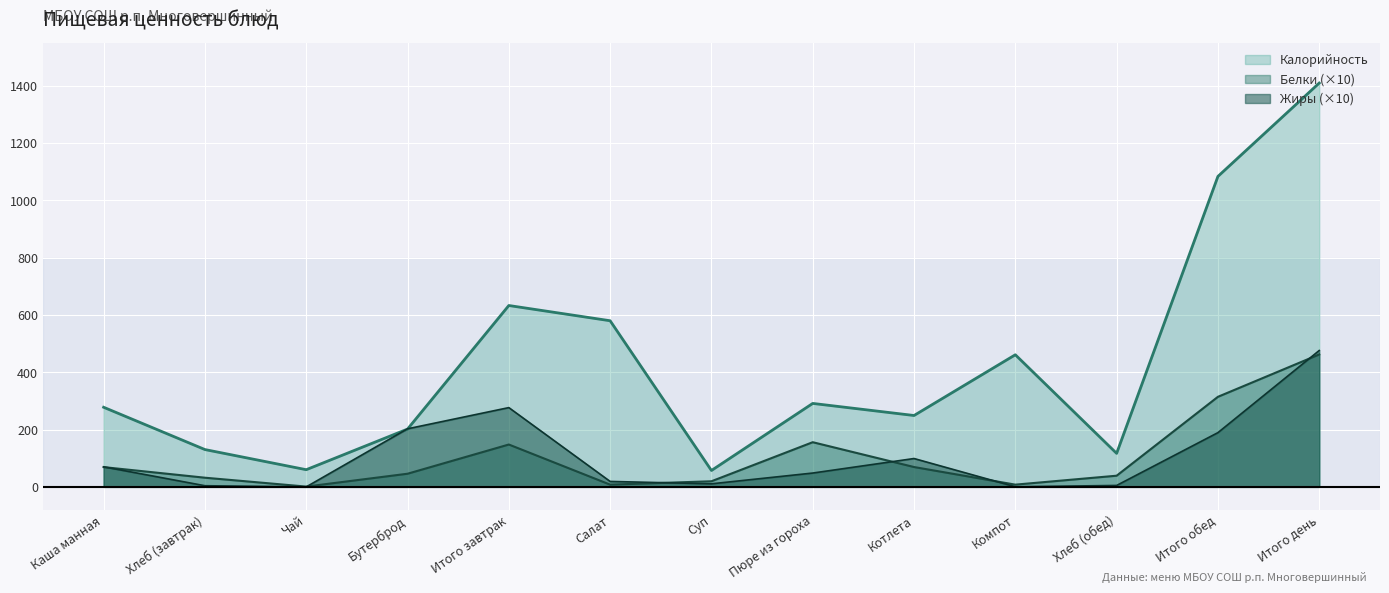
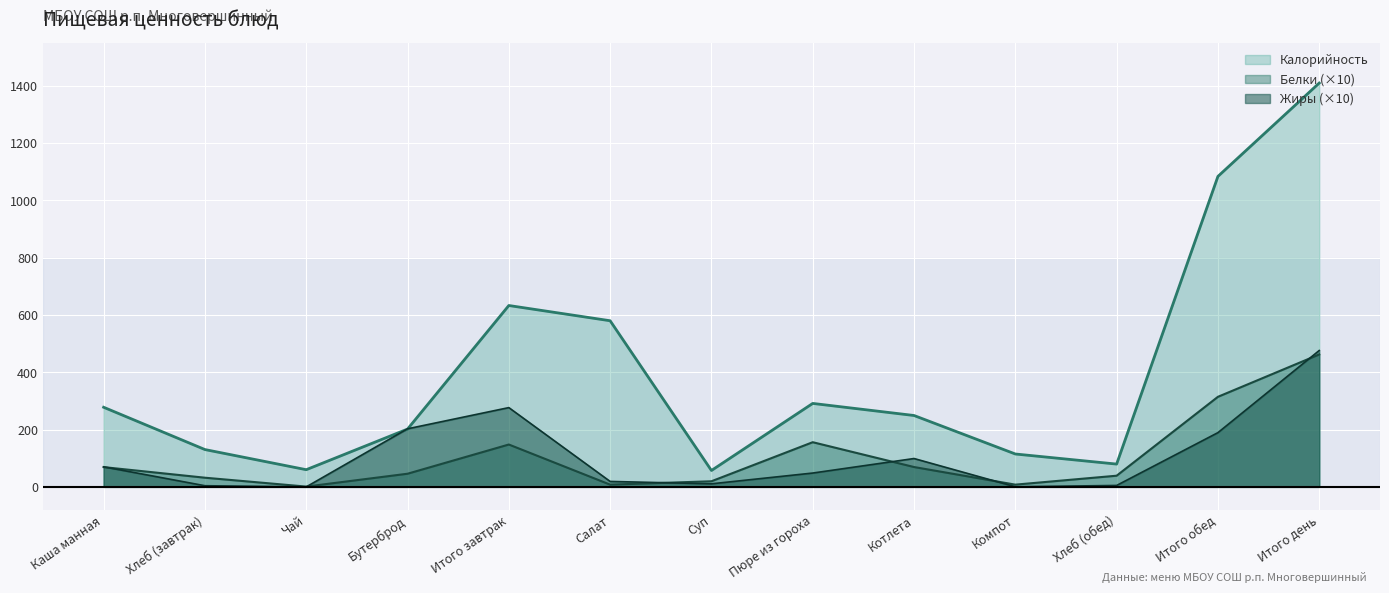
Калорийность, Компот: 460 -> 110
Калорийность, Хлеб (обед): 120 -> 80
